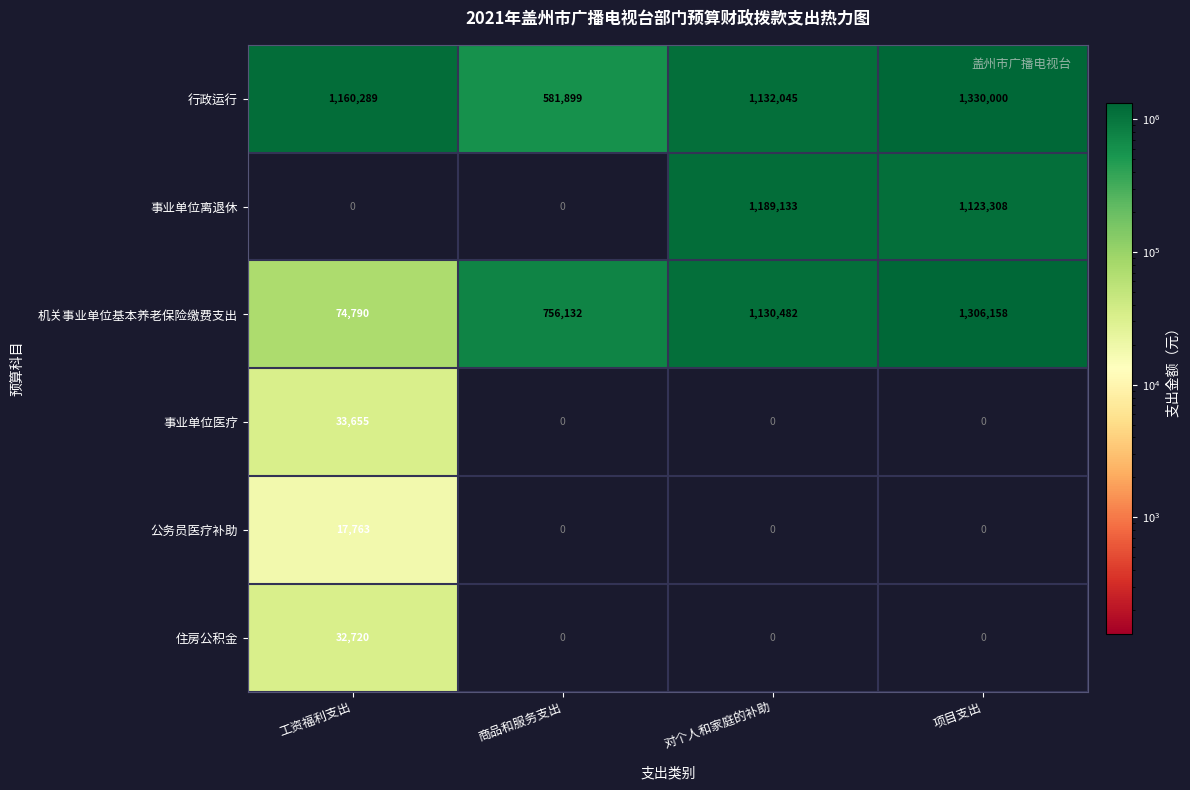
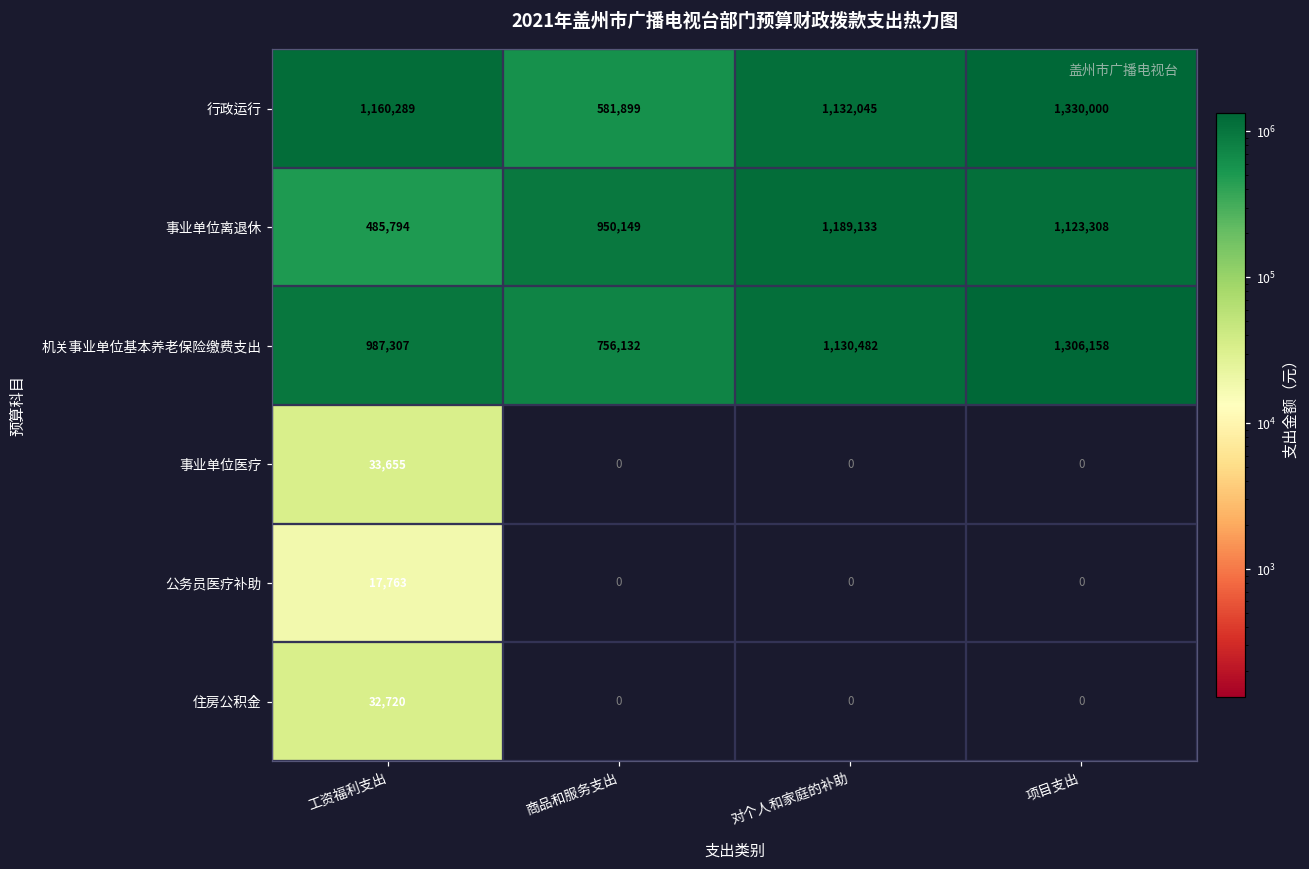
事业单位离退休, 工资福利支出: 0 -> 485,794
事业单位离退休, 商品和服务支出: 0 -> 950,149
机关事业单位基本养老保险缴费支出, 工资福利支出: 74,790 -> 987,307
